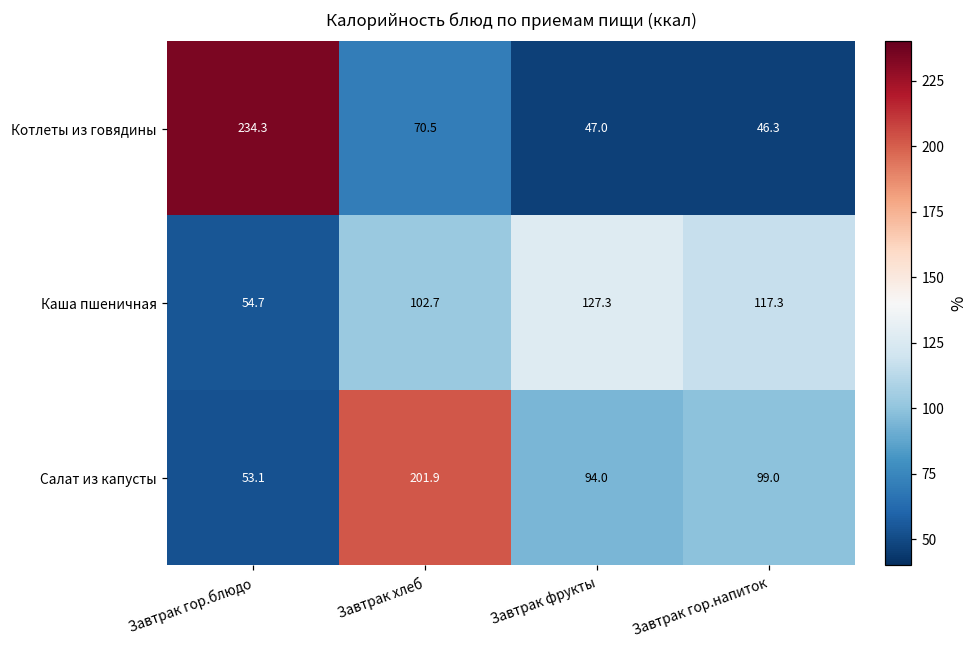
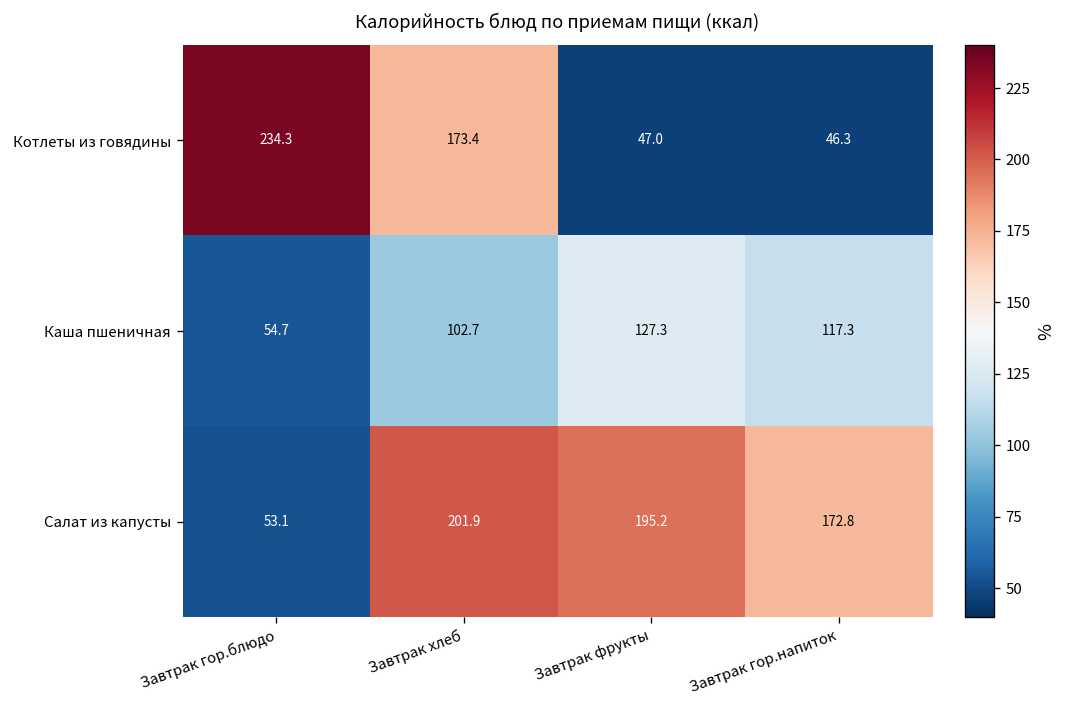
Котлеты из говядины, Завтрак хлеб: 70.5 -> 173.4
Салат из капусты, Завтрак фрукты: 94.0 -> 195.2
Салат из капусты, Завтрак гор.напиток: 99.0 -> 172.8
